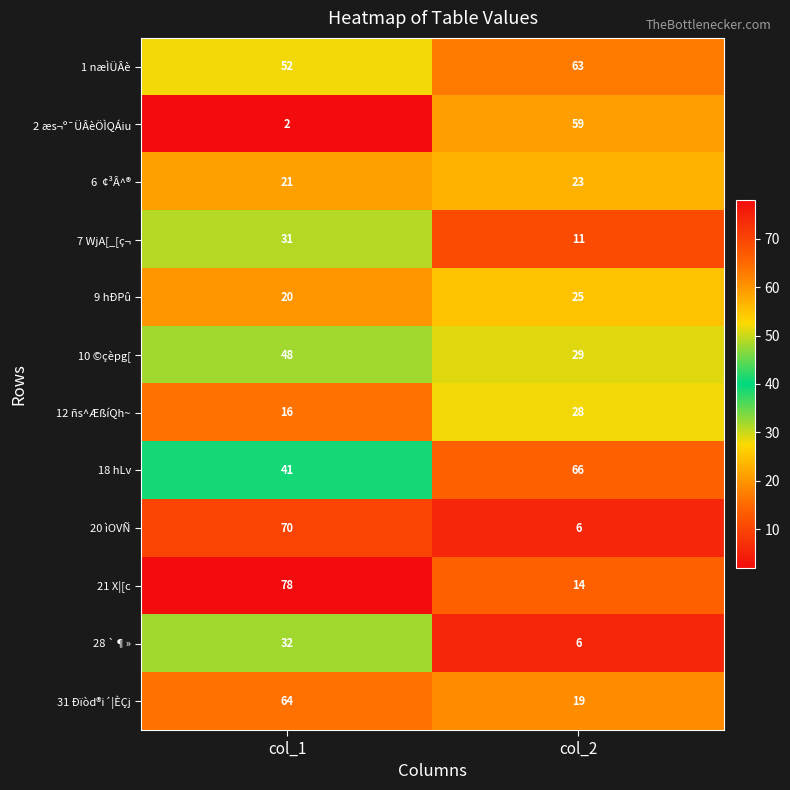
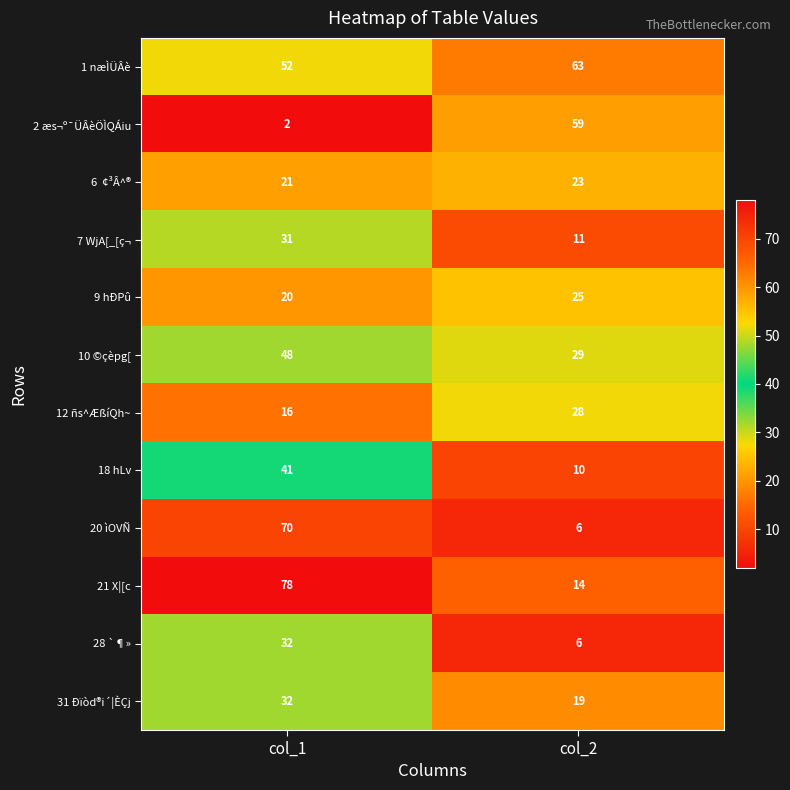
18 hLv, col_2: 66 -> 10
31 Ðïòd®i´|ÈÇj, col_1: 64 -> 32
